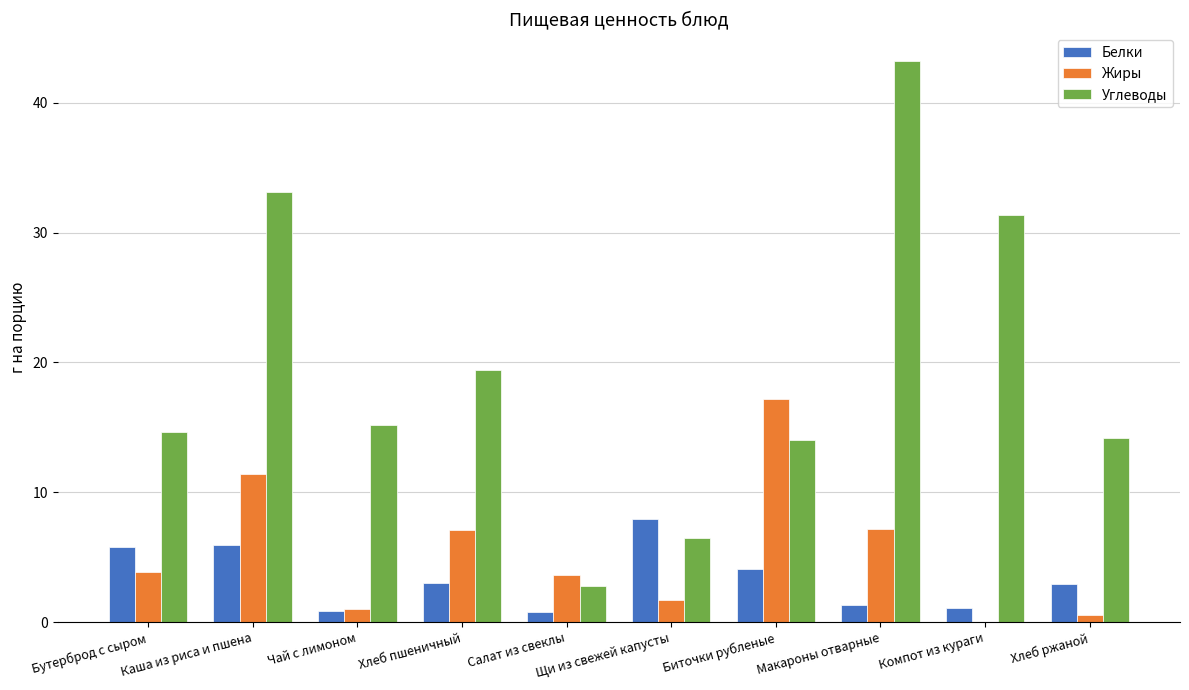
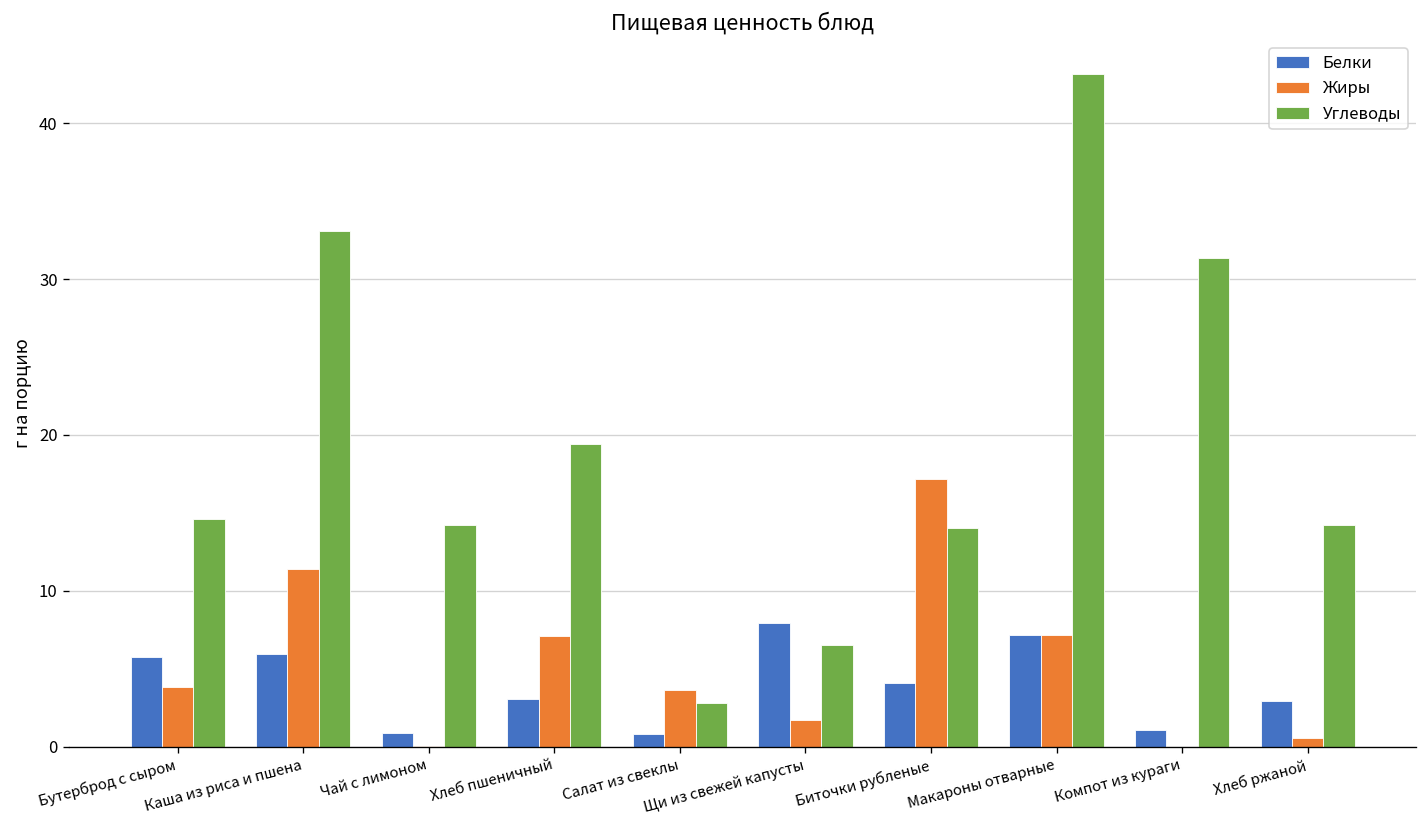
Жиры, Чай с лимоном: 1.0 -> 0.0
Углеводы, Чай с лимоном: 15.2 -> 14.2
Белки, Макароны отварные: 1.3 -> 7.2
